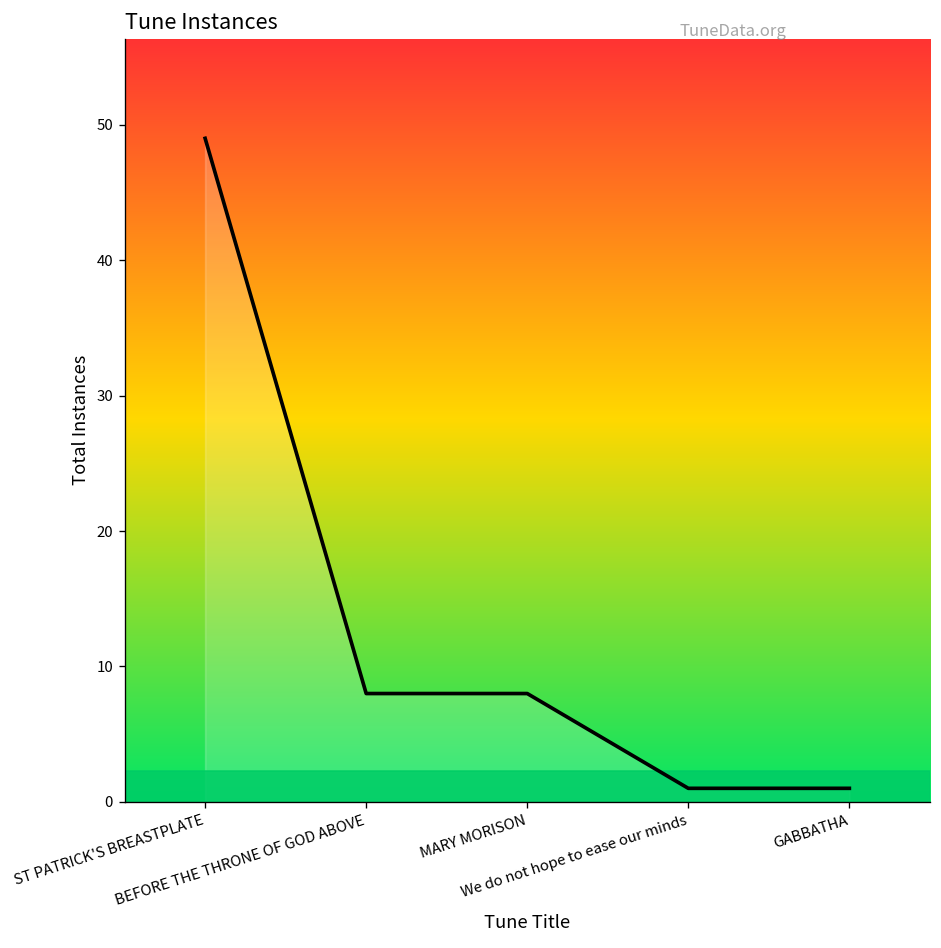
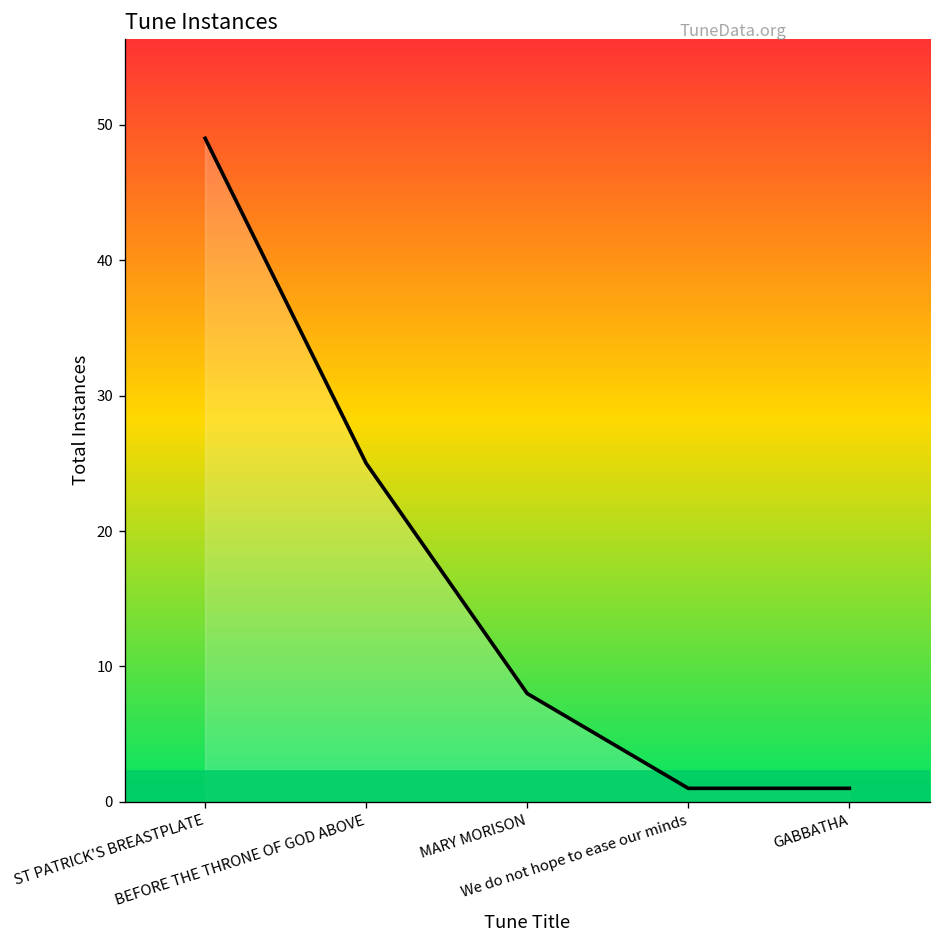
BEFORE THE THRONE OF GOD ABOVE: 8 -> 25
